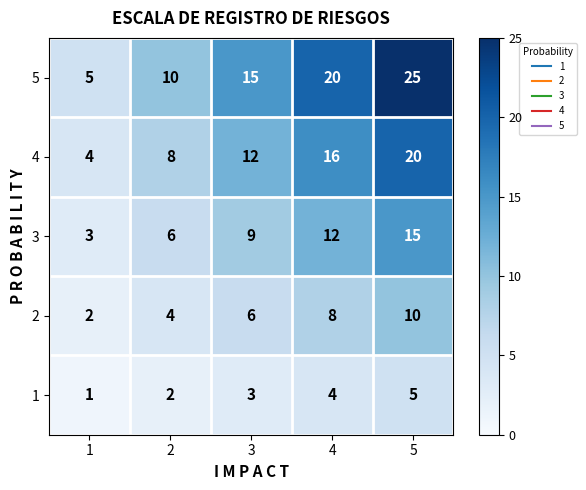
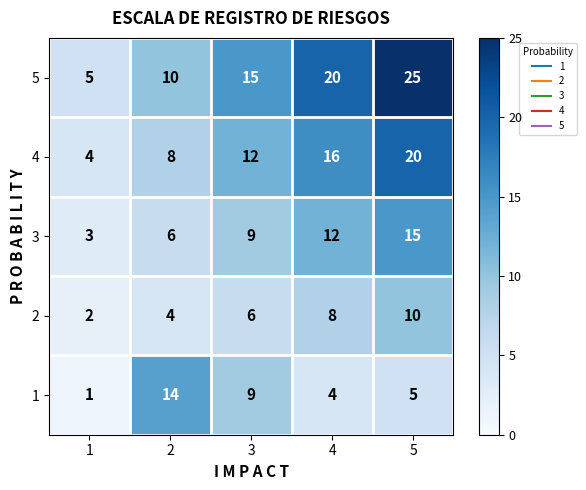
1, 2: 2 -> 14
1, 3: 3 -> 9
